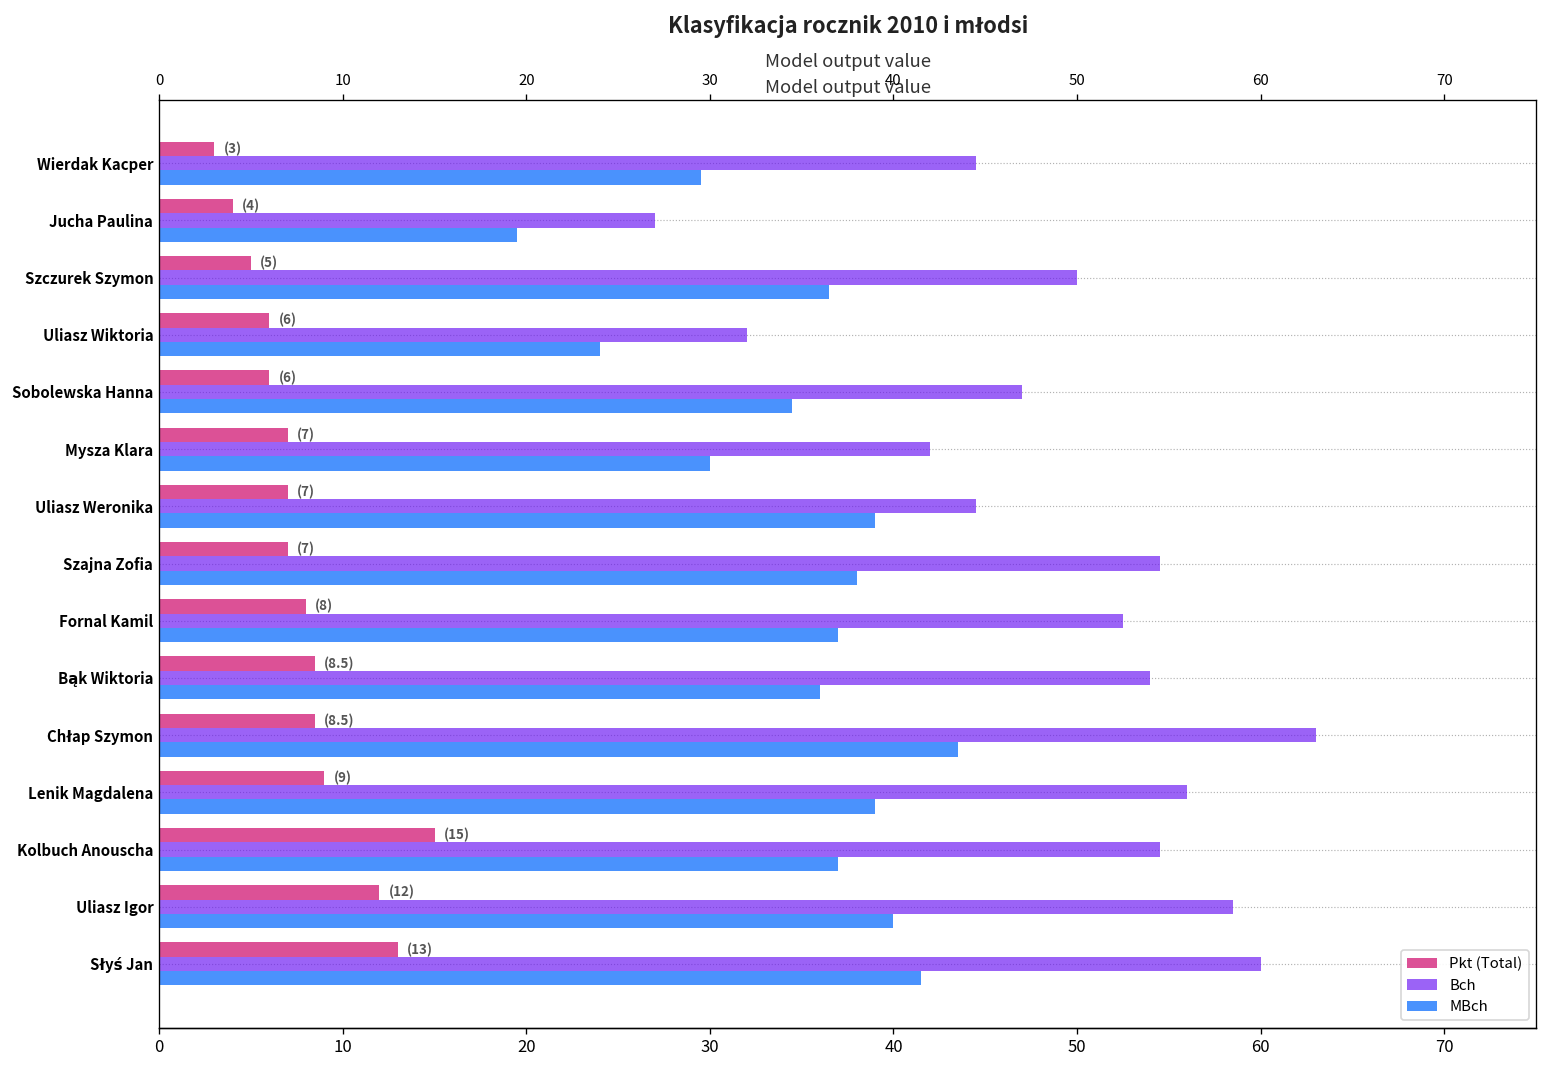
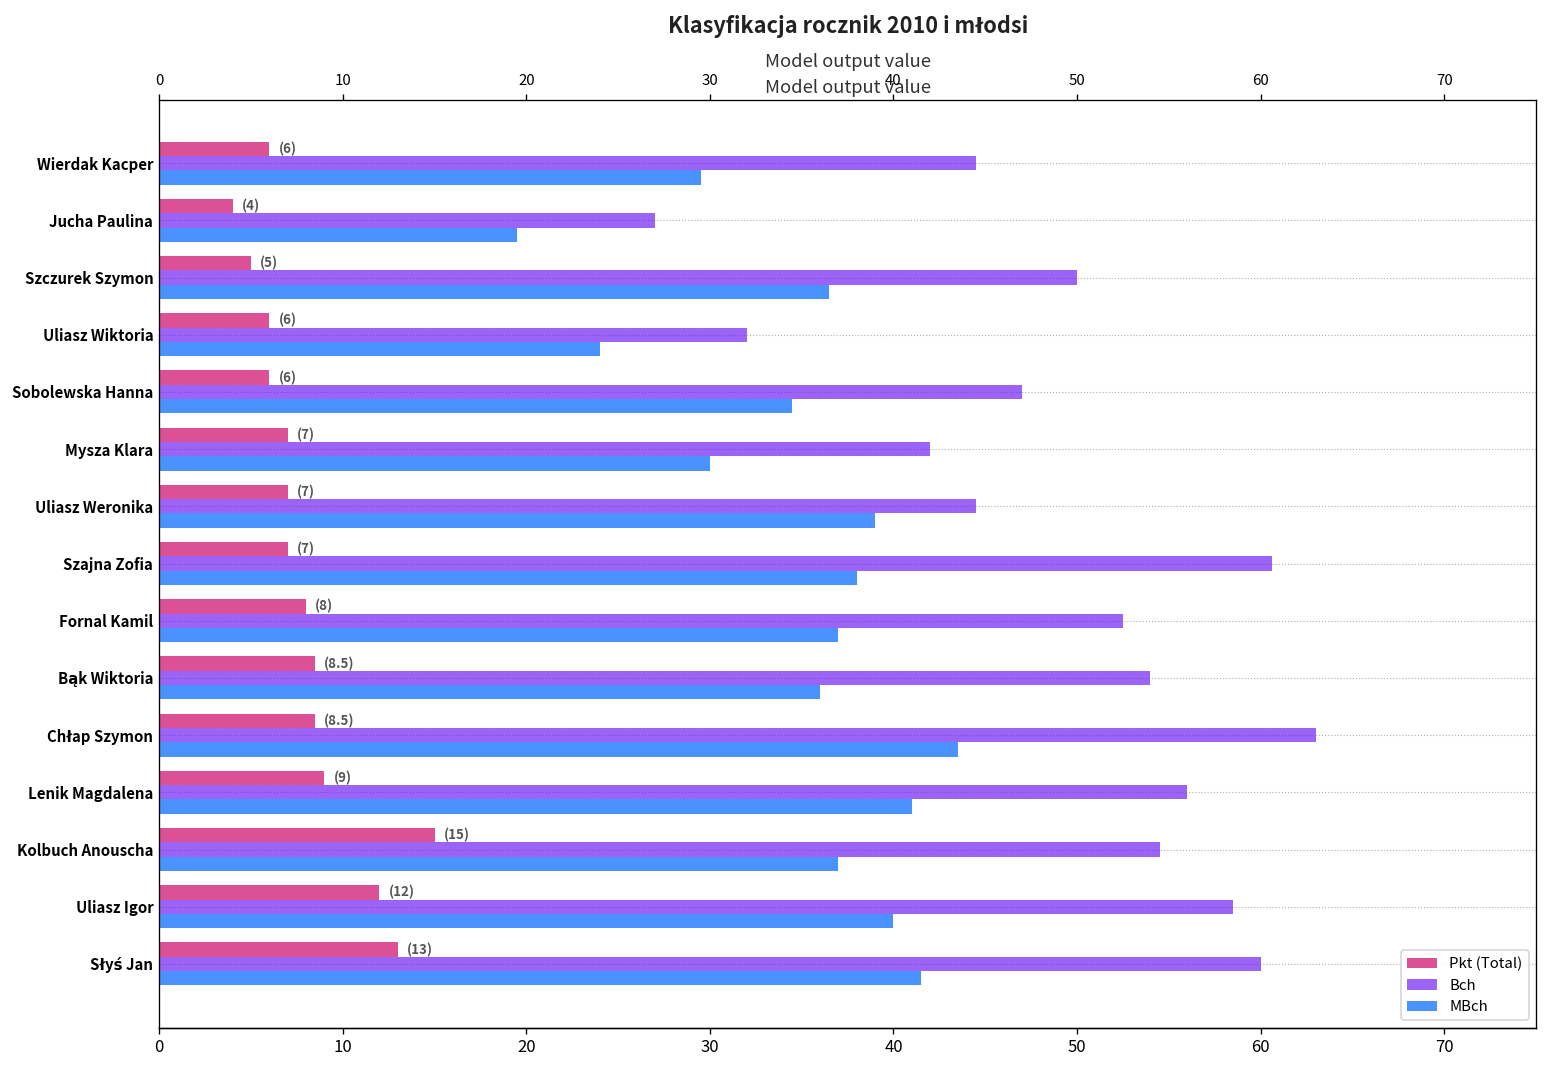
Pkt (Total), Wierdak Kacper: (3) -> (6)
Bch, Szajna Zofia: 54.5 -> 60.6
MBch, Lenik Magdalena: 39 -> 41
